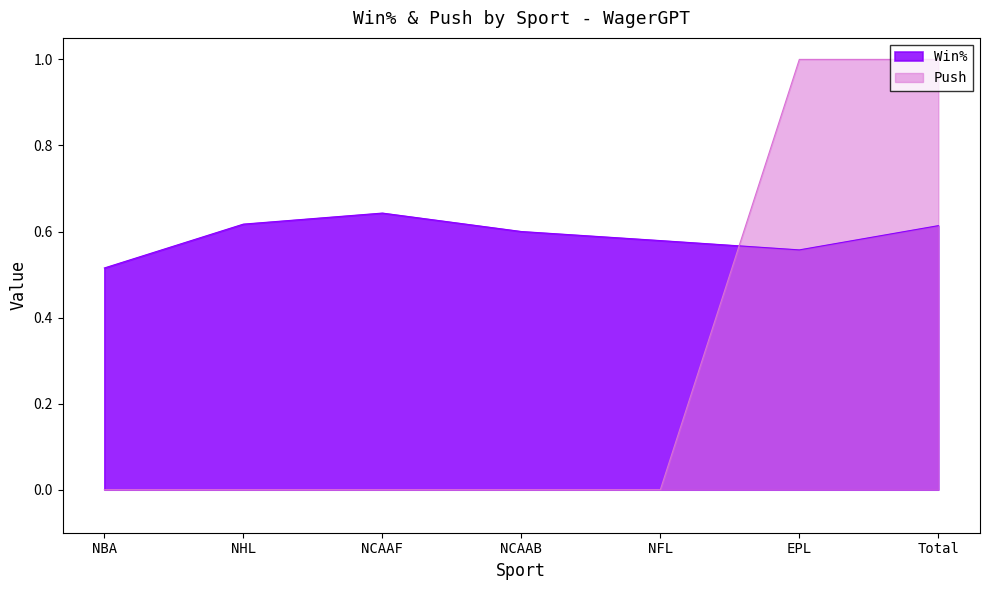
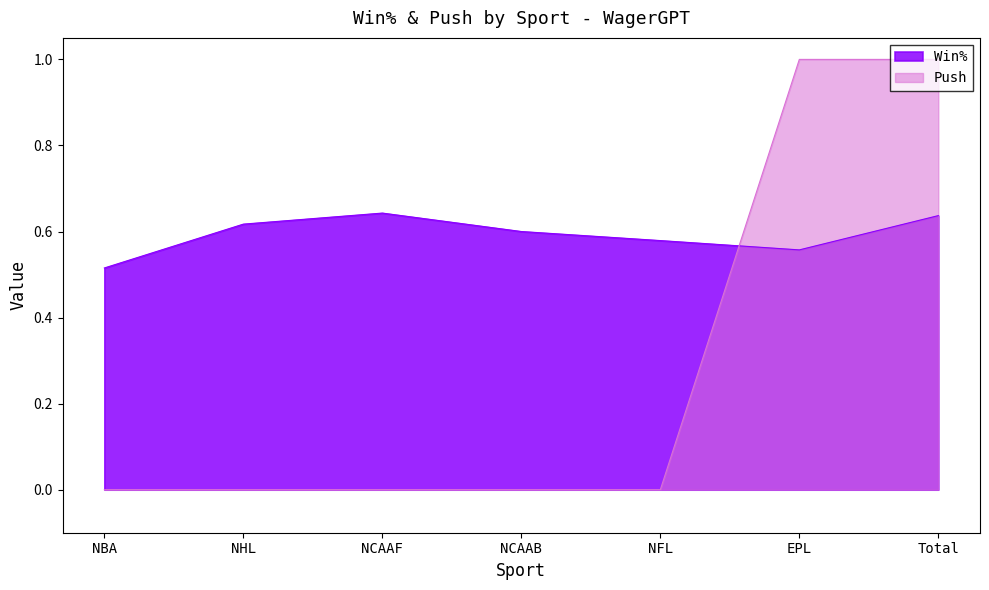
Win%, Total: 0.61 -> 0.64
